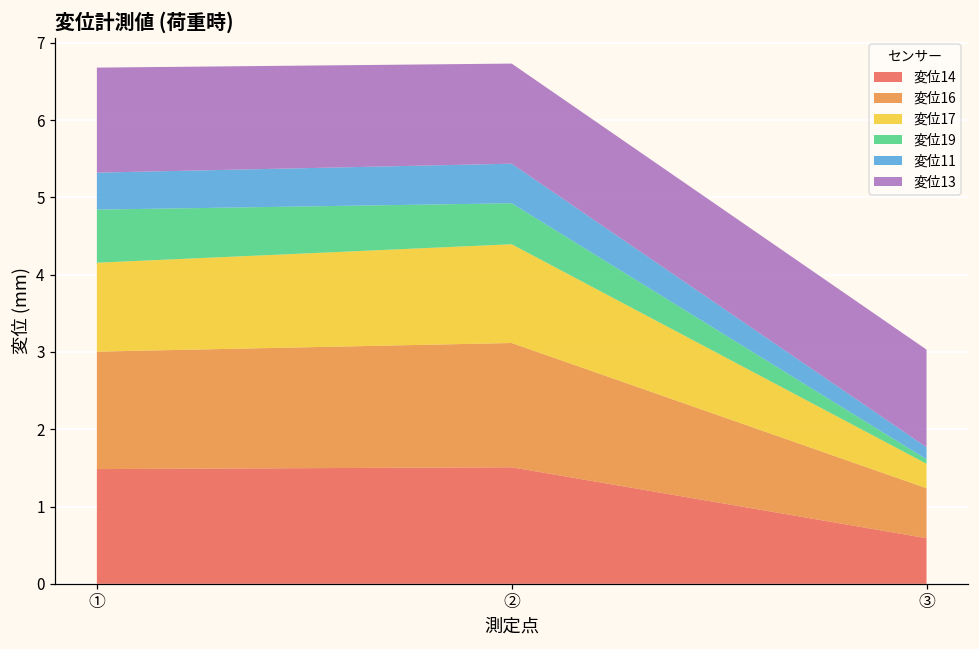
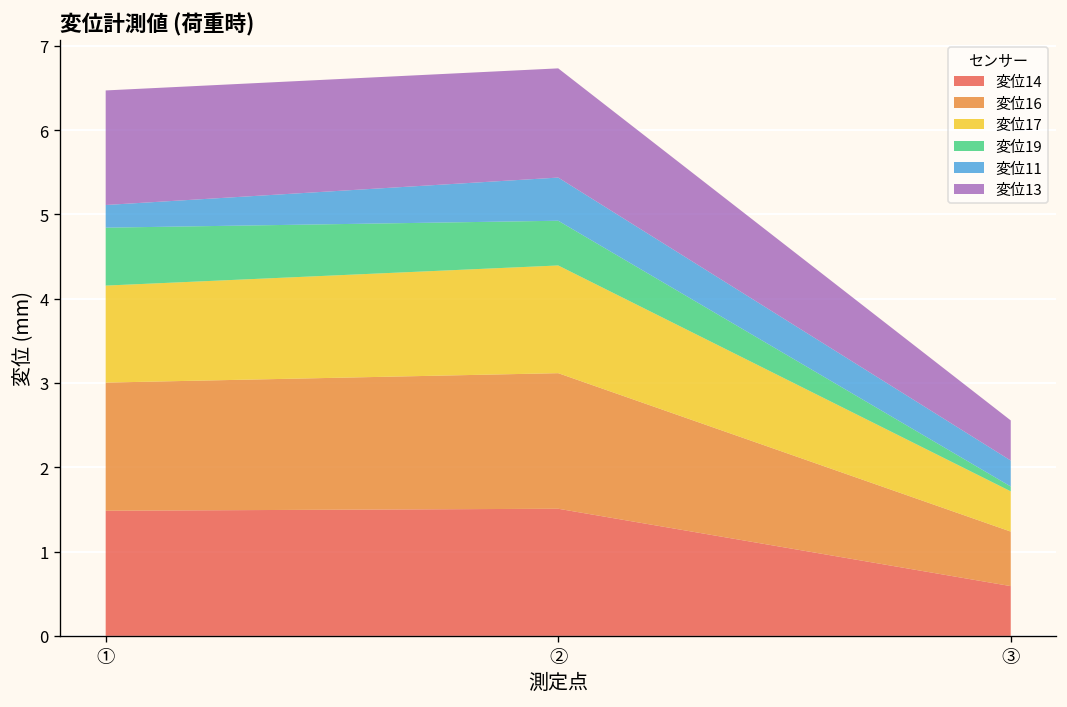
変位11, ①: 0.5 -> 0.3
変位17, ③: 0.3 -> 0.5
変位11, ③: 0.2 -> 0.3
変位13, ③: 1.3 -> 0.5
